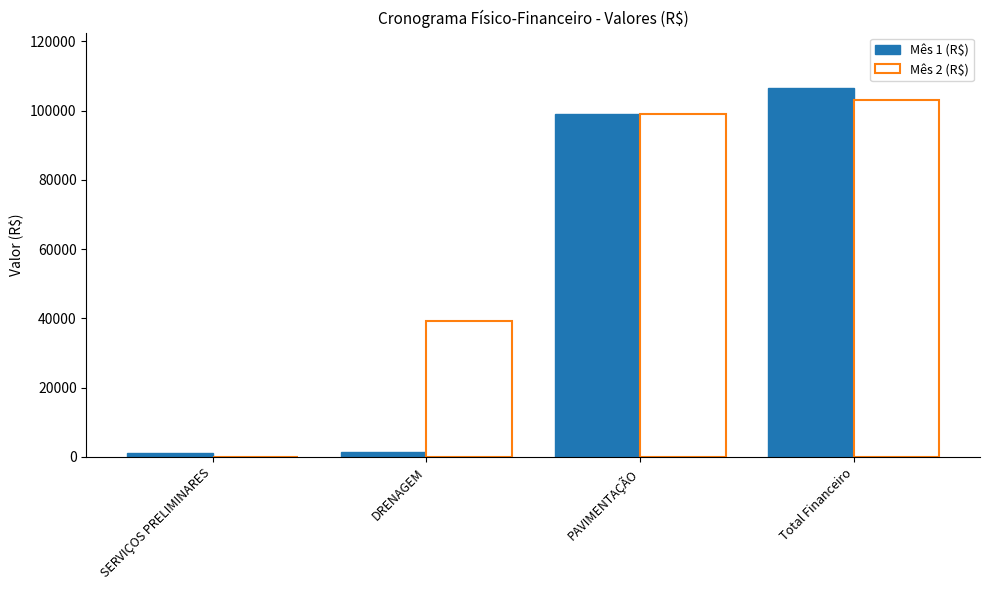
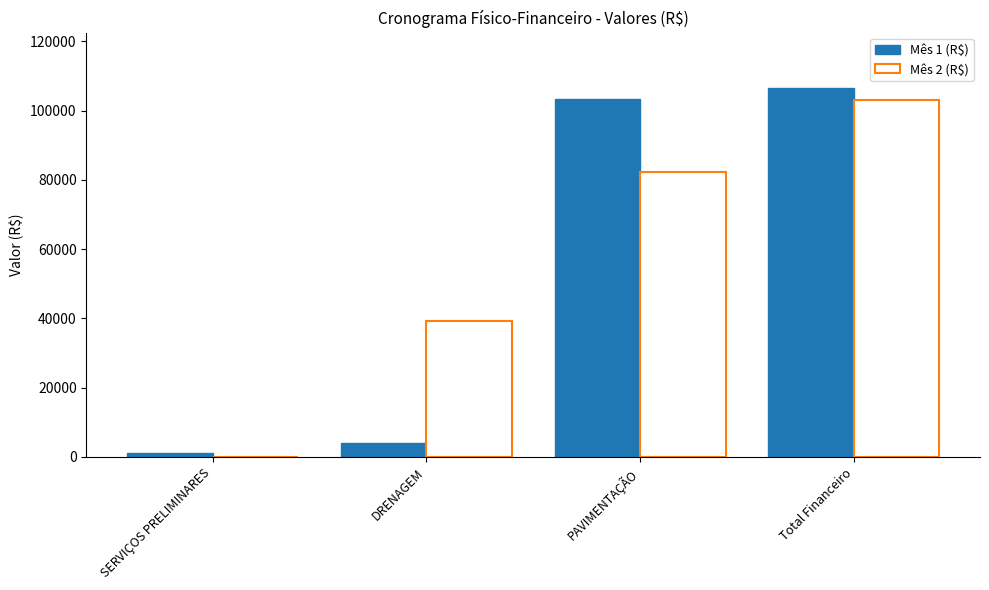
Mês 1 (R$), DRENAGEM: 1000 -> 4000
Mês 1 (R$), PAVIMENTAÇÃO: 99000 -> 103000
Mês 2 (R$), PAVIMENTAÇÃO: 99000 -> 82000
